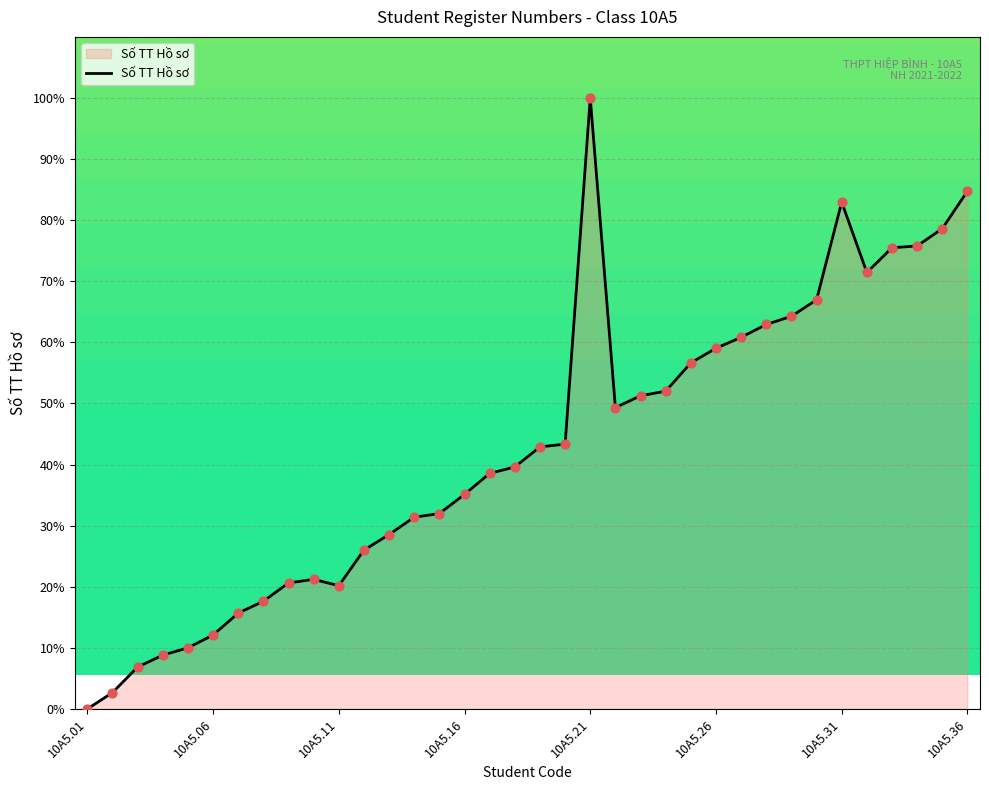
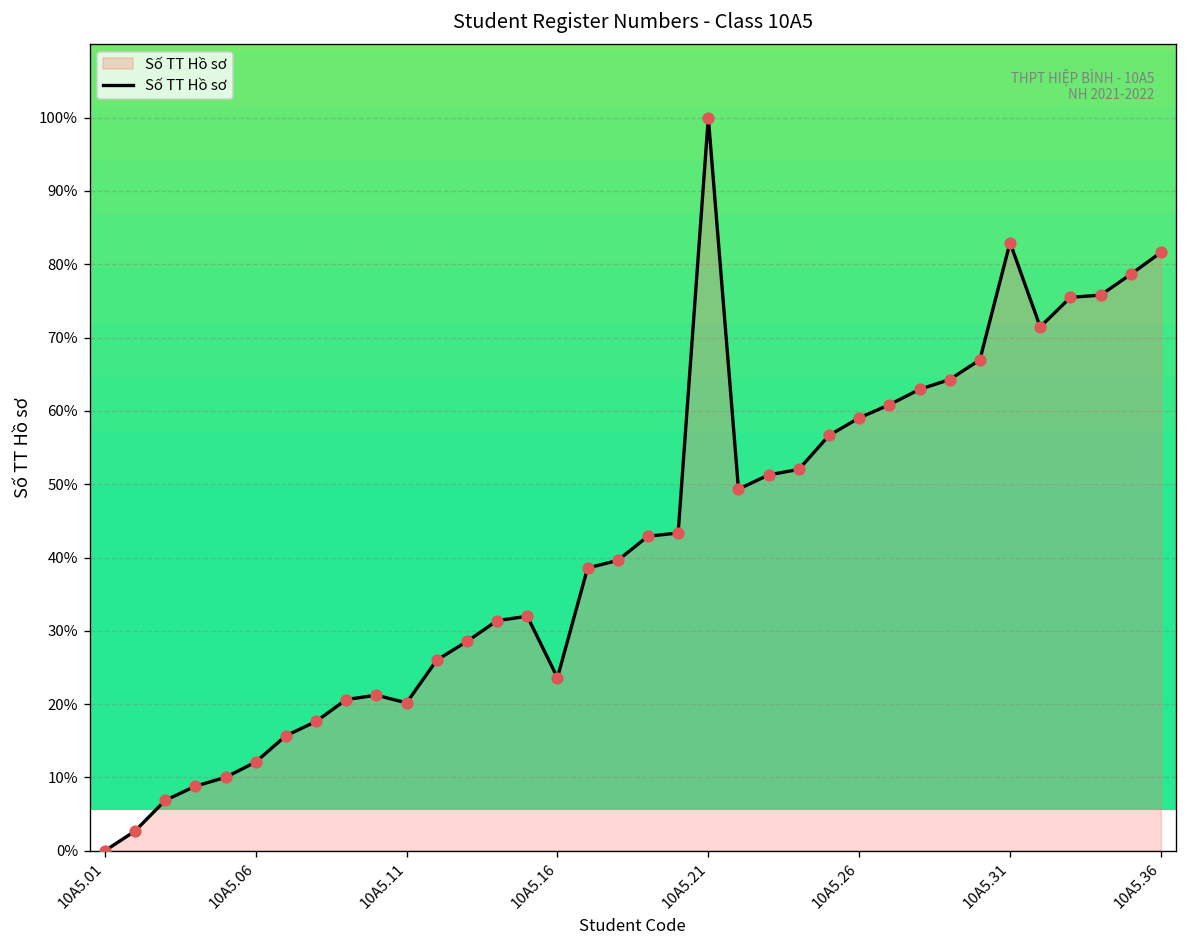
10A5.16: 35% -> 24%
10A5.36: 85% -> 82%
